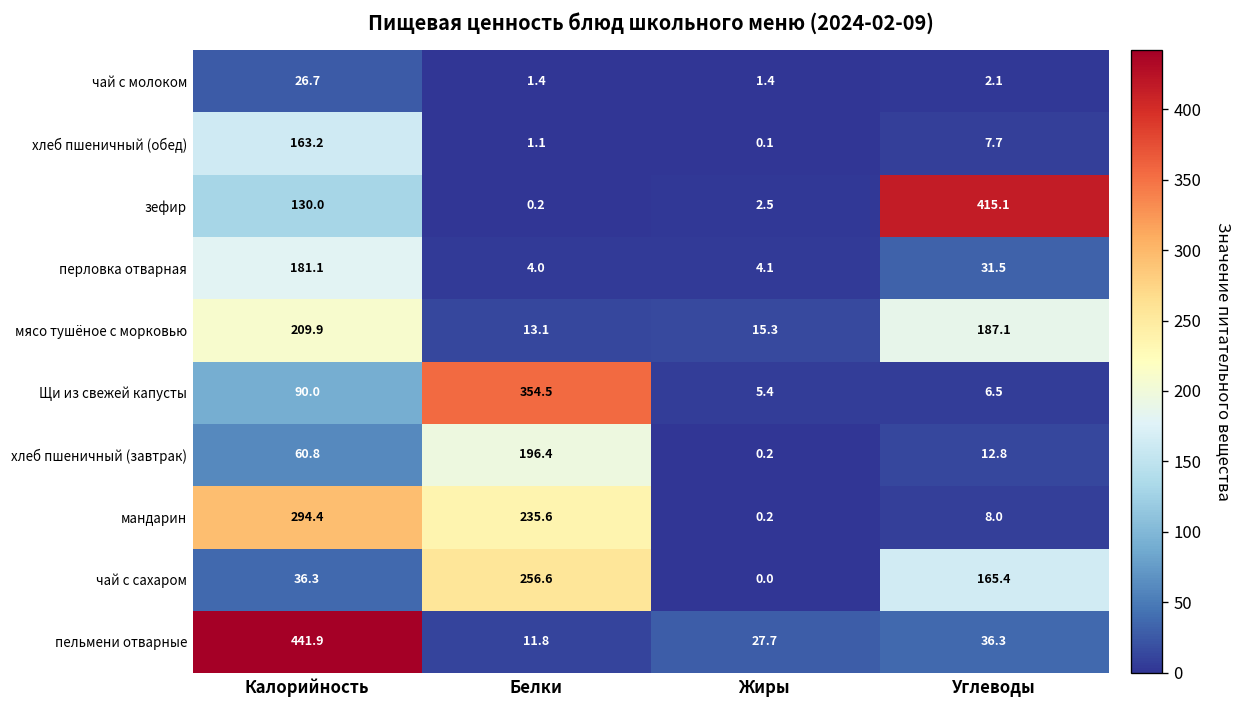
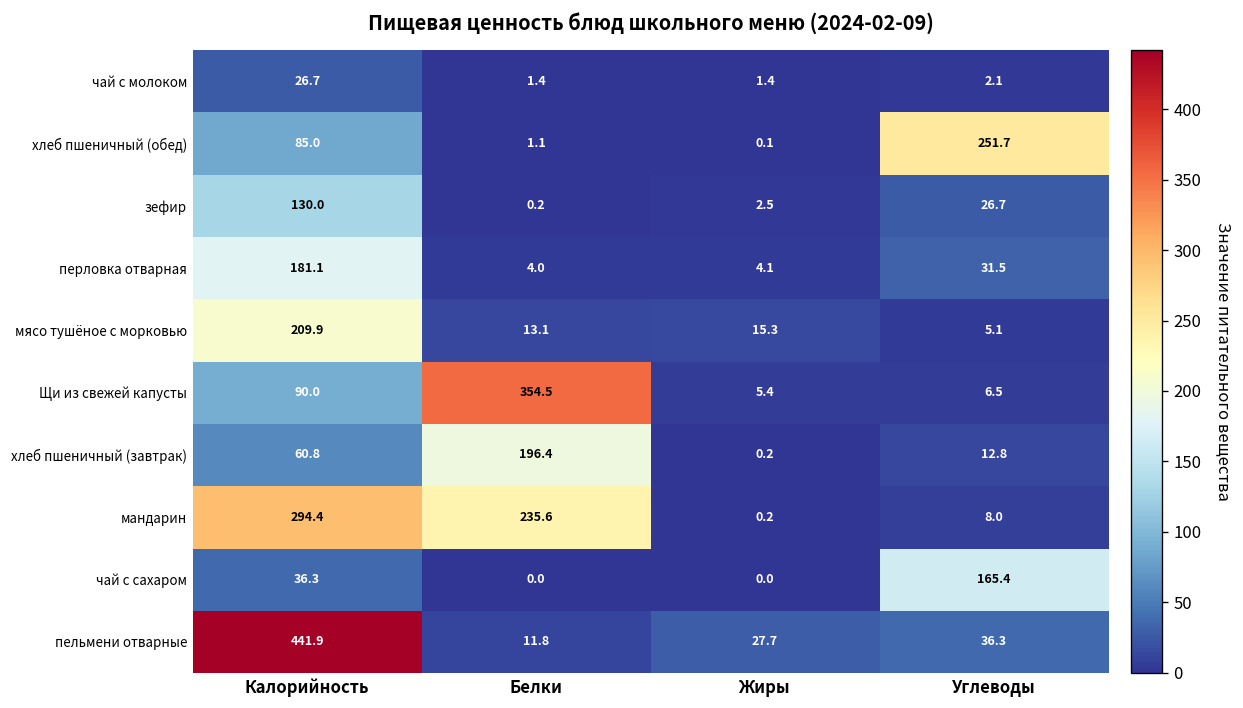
хлеб пшеничный (обед), Калорийность: 163.2 -> 85.0
хлеб пшеничный (обед), Углеводы: 7.7 -> 251.7
зефир, Углеводы: 415.1 -> 26.7
мясо тушёное с морковью, Углеводы: 187.1 -> 5.1
чай с сахаром, Белки: 256.6 -> 0.0
